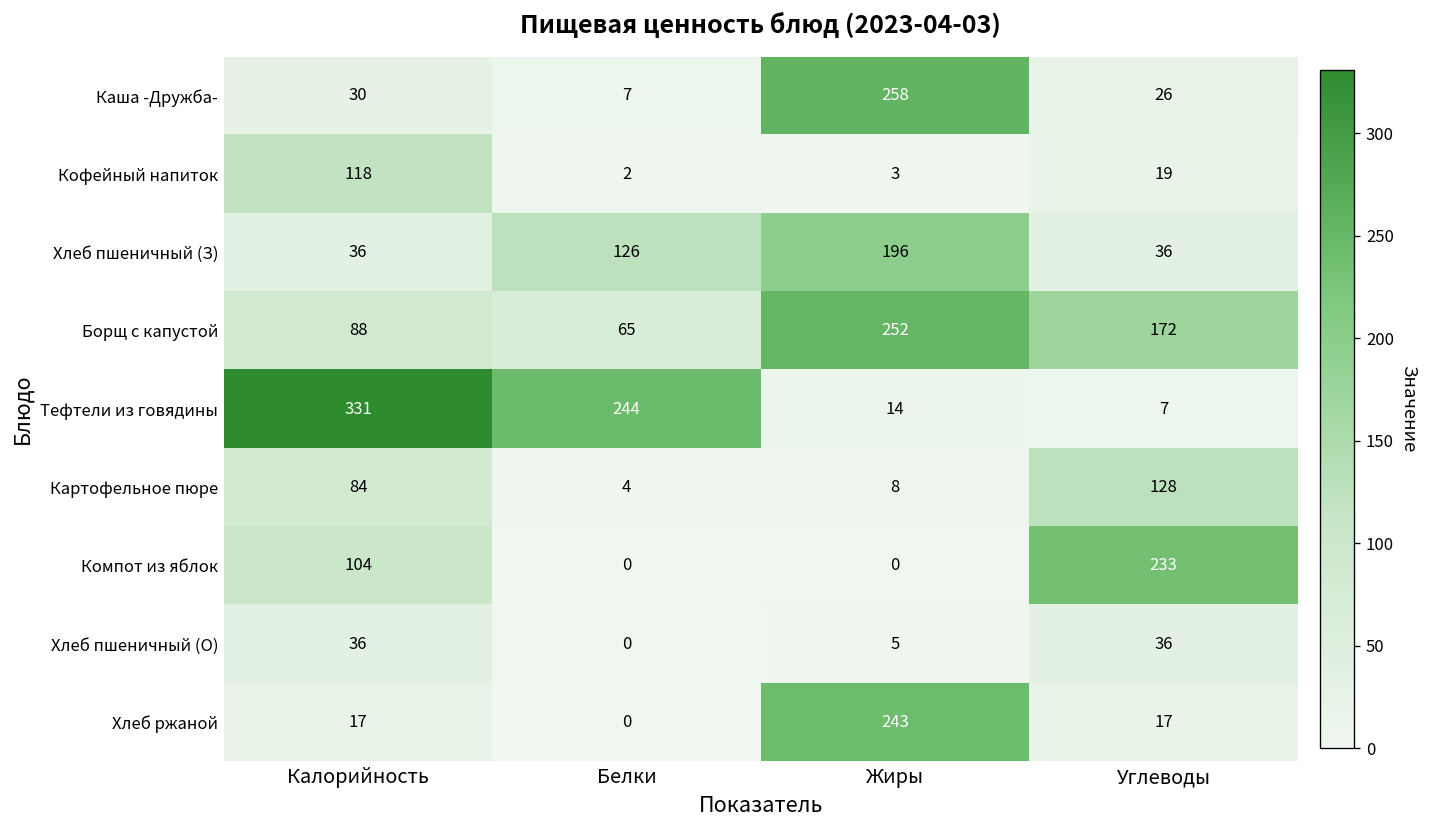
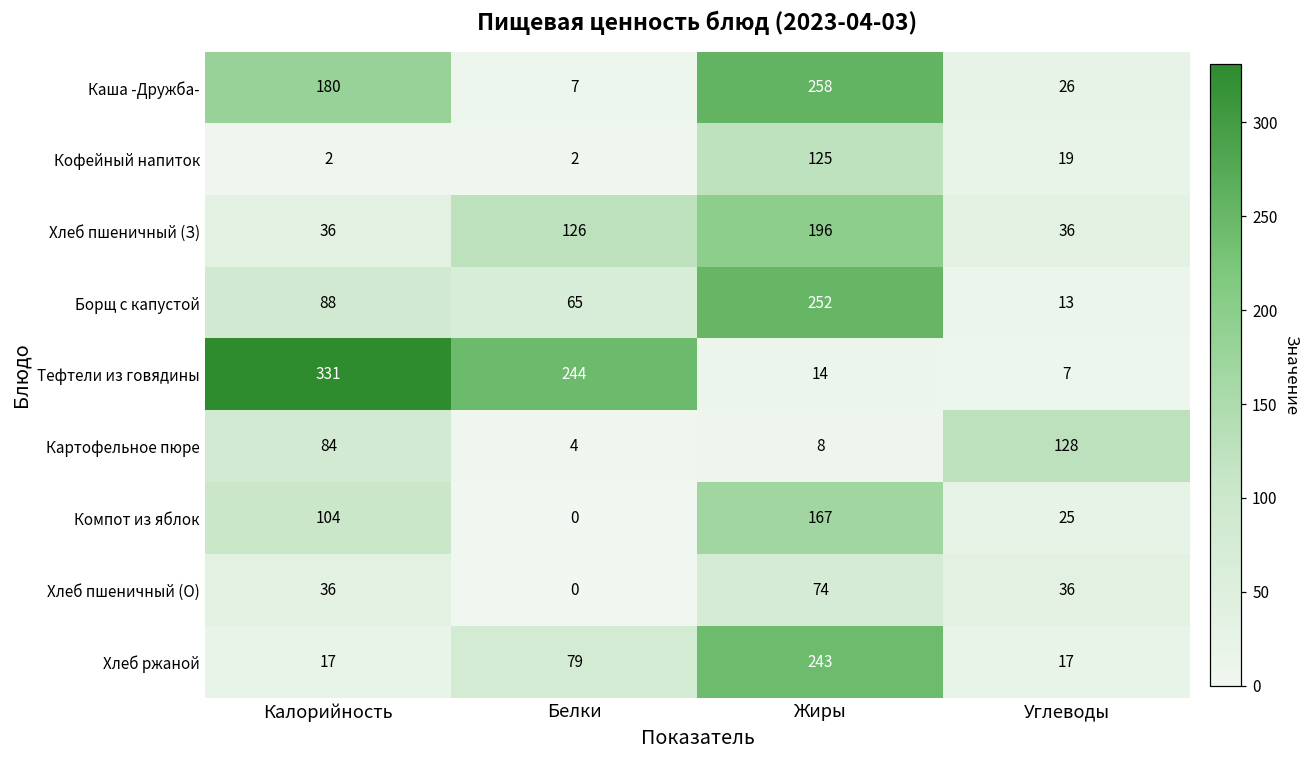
Каша -Дружба-, Калорийность: 30 -> 180
Кофейный напиток, Калорийность: 118 -> 2
Кофейный напиток, Жиры: 3 -> 125
Борщ с капустой, Углеводы: 172 -> 13
Компот из яблок, Жиры: 0 -> 167
Компот из яблок, Углеводы: 233 -> 25
Хлеб пшеничный (О), Жиры: 5 -> 74
Хлеб ржаной, Белки: 0 -> 79
